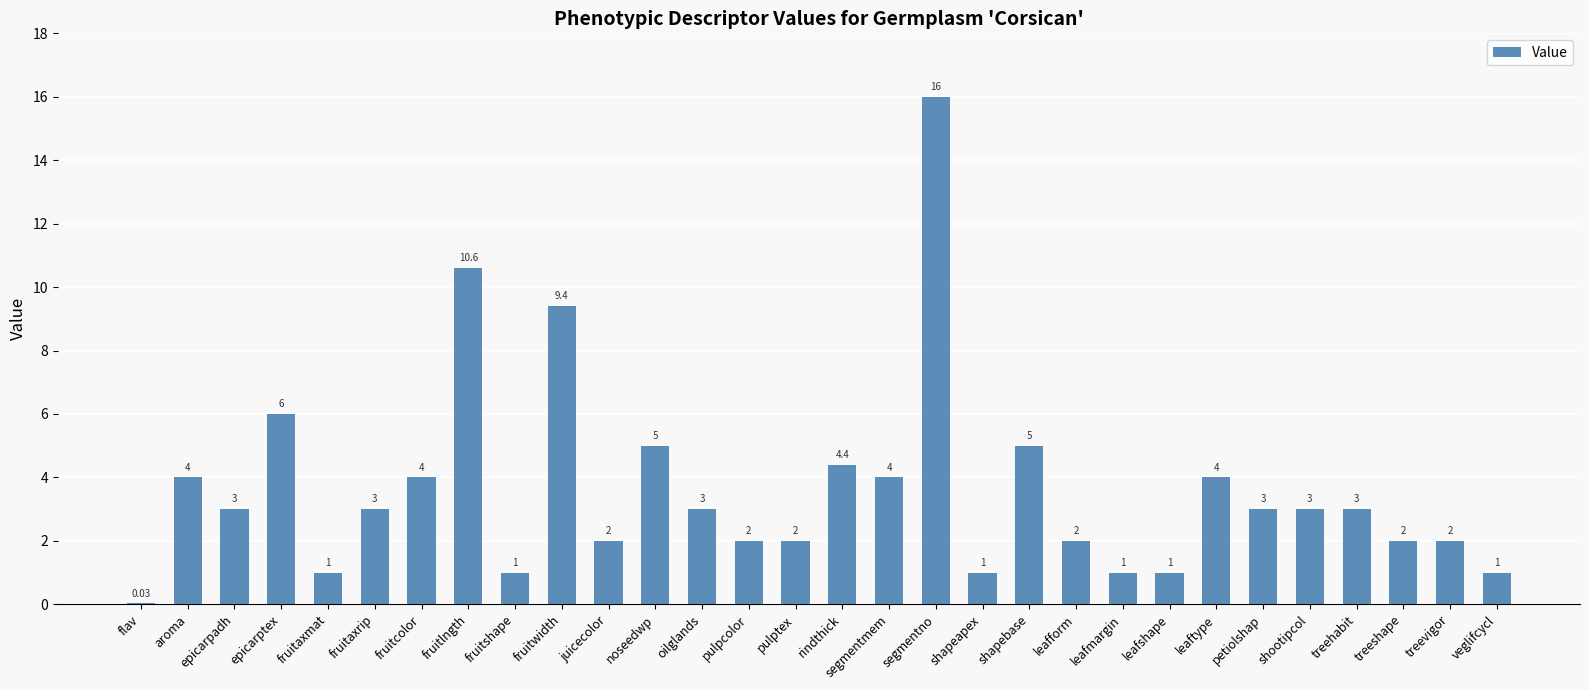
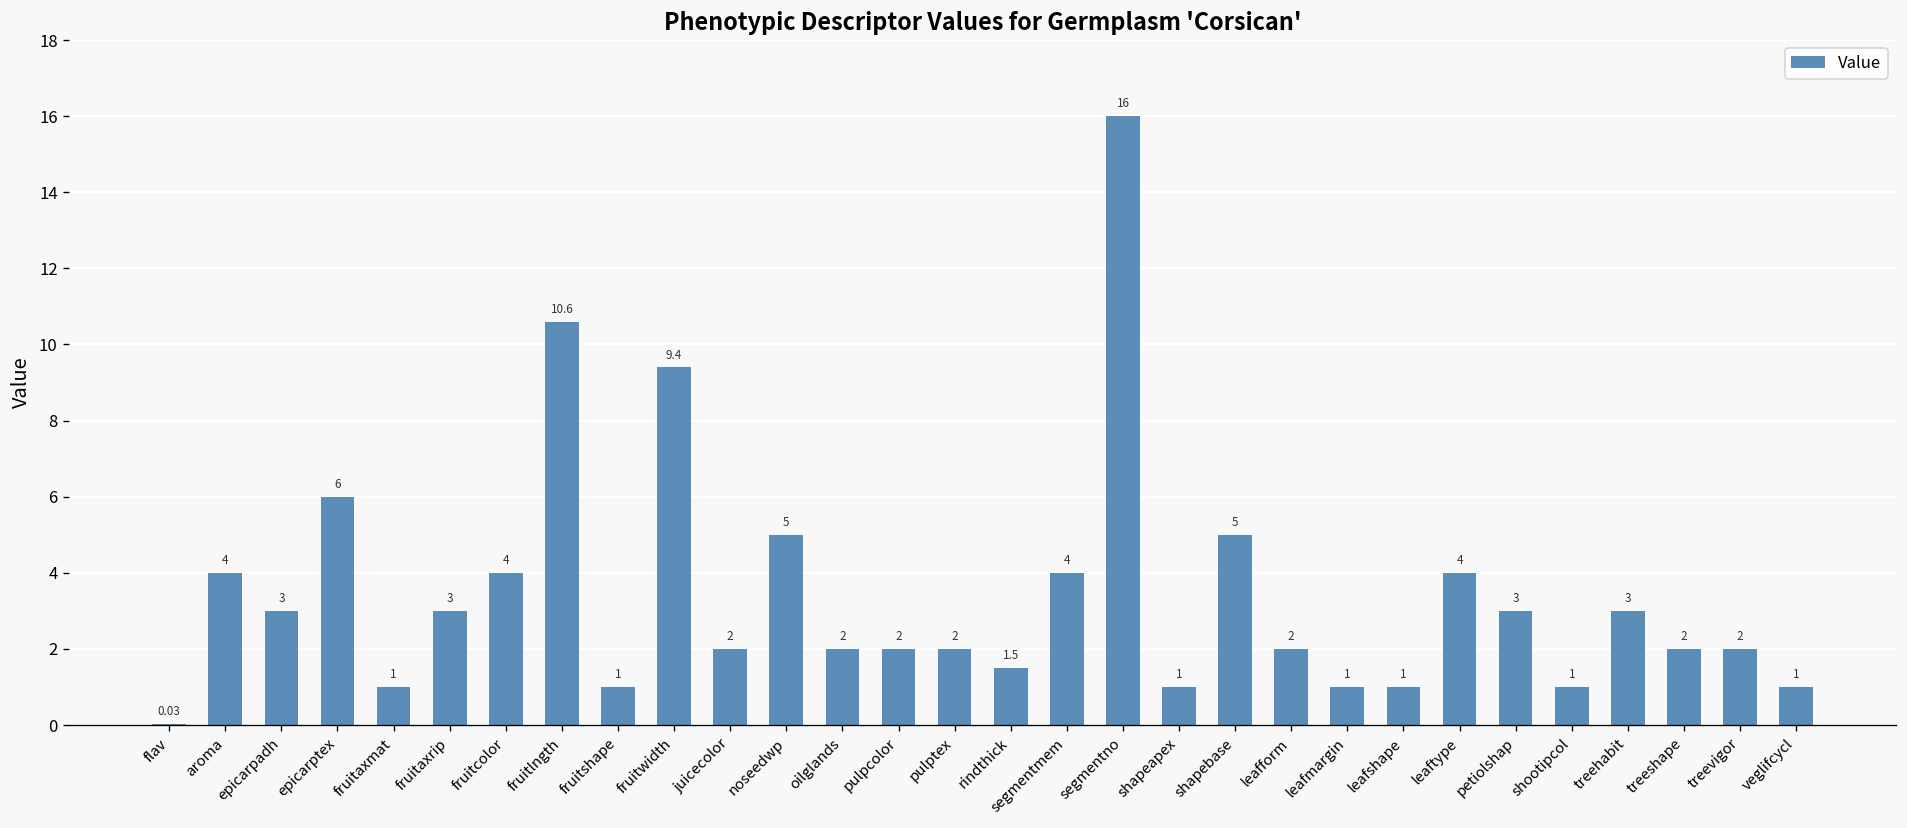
oilglands: 3 -> 2
rindthick: 4.4 -> 1.5
shootipcol: 3 -> 1
